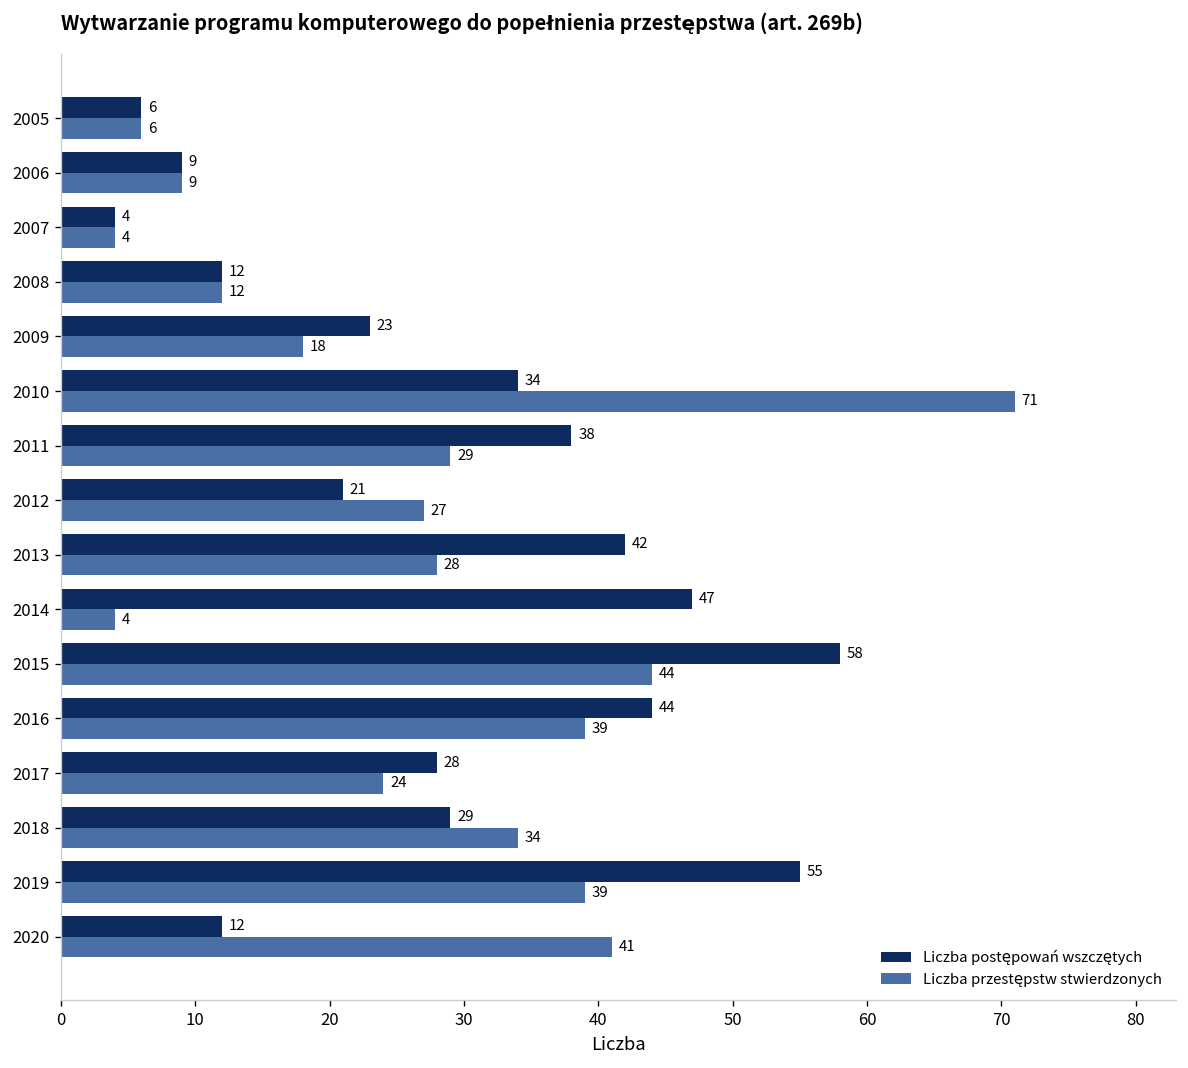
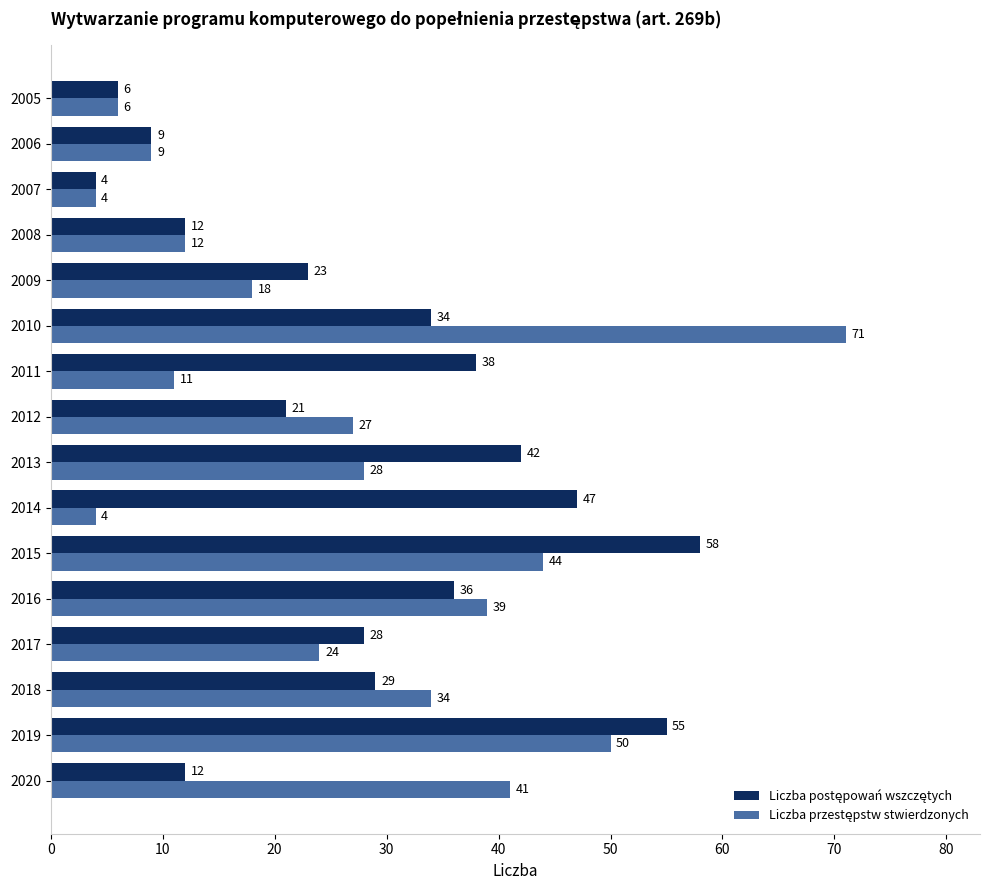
Liczba przestępstw stwierdzonych, 2011: 29 -> 11
Liczba postępowań wszczętych, 2016: 44 -> 36
Liczba przestępstw stwierdzonych, 2019: 39 -> 50
